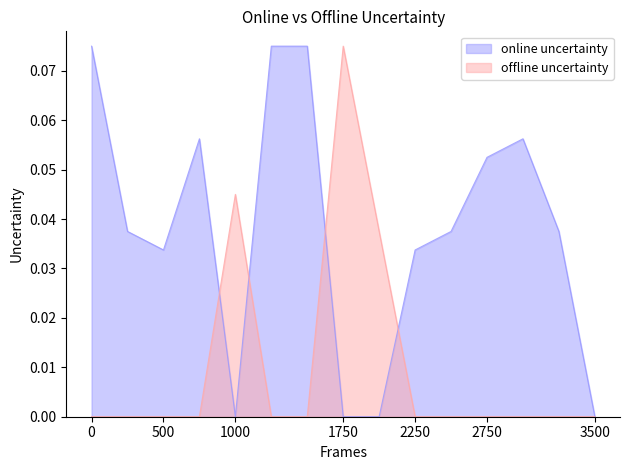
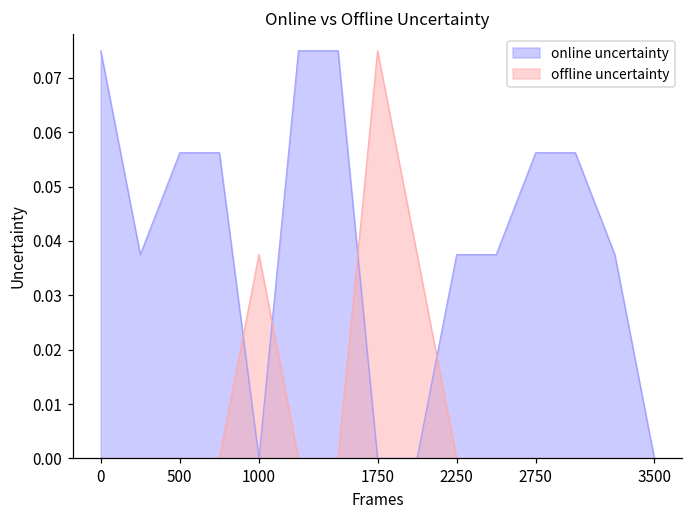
online uncertainty, 500: 0.034 -> 0.056
offline uncertainty, 1000: 0.045 -> 0.038
online uncertainty, 2250: 0.034 -> 0.038
online uncertainty, 2750: 0.053 -> 0.056
